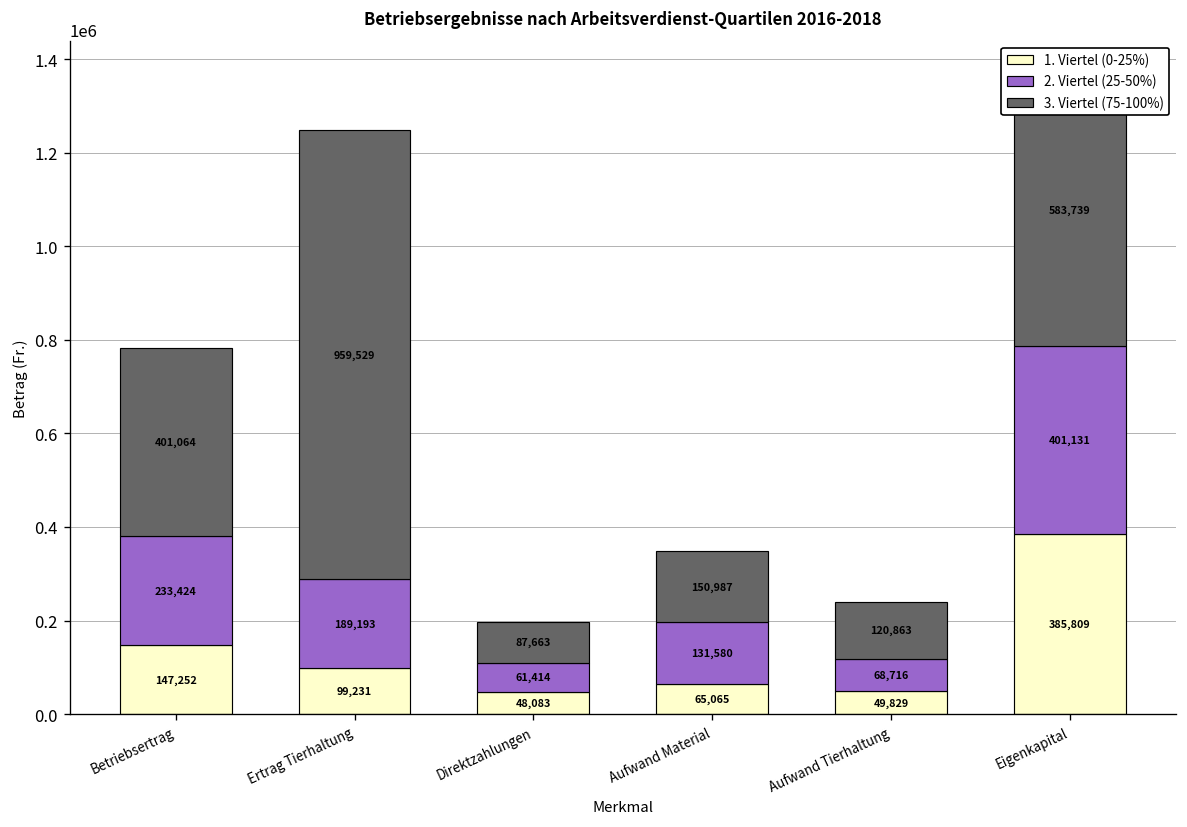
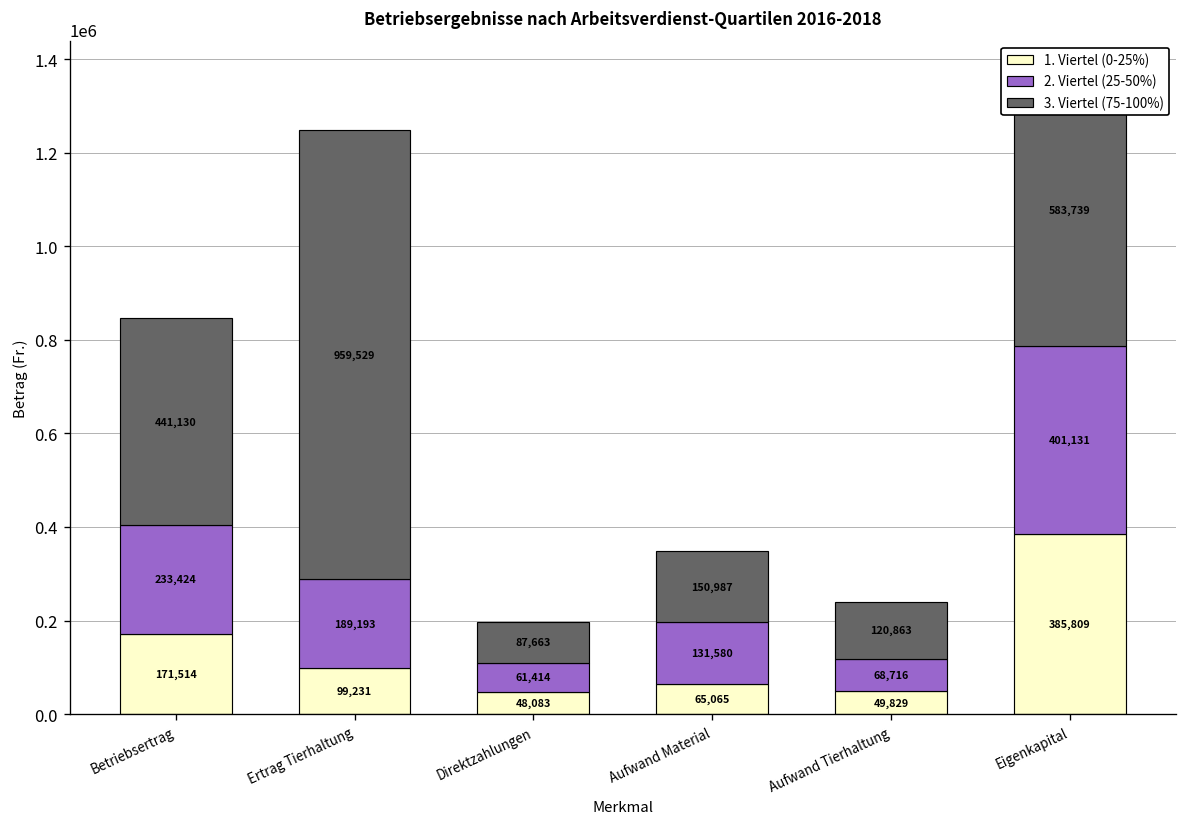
1. Viertel (0-25%), Betriebsertrag: 147,252 -> 171,514
3. Viertel (75-100%), Betriebsertrag: 401,064 -> 441,130
